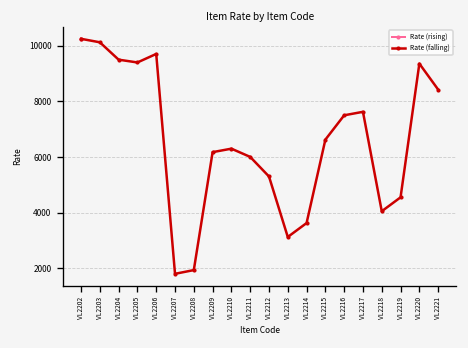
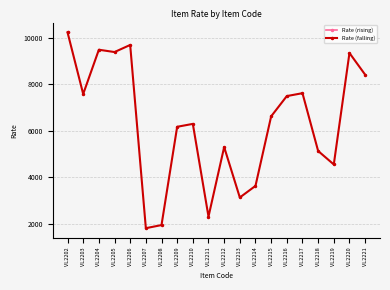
Rate (falling), VL2203: 10100 -> 7600
Rate (falling), VL2211: 6000 -> 2300
Rate (falling), VL2218: 4100 -> 5100
